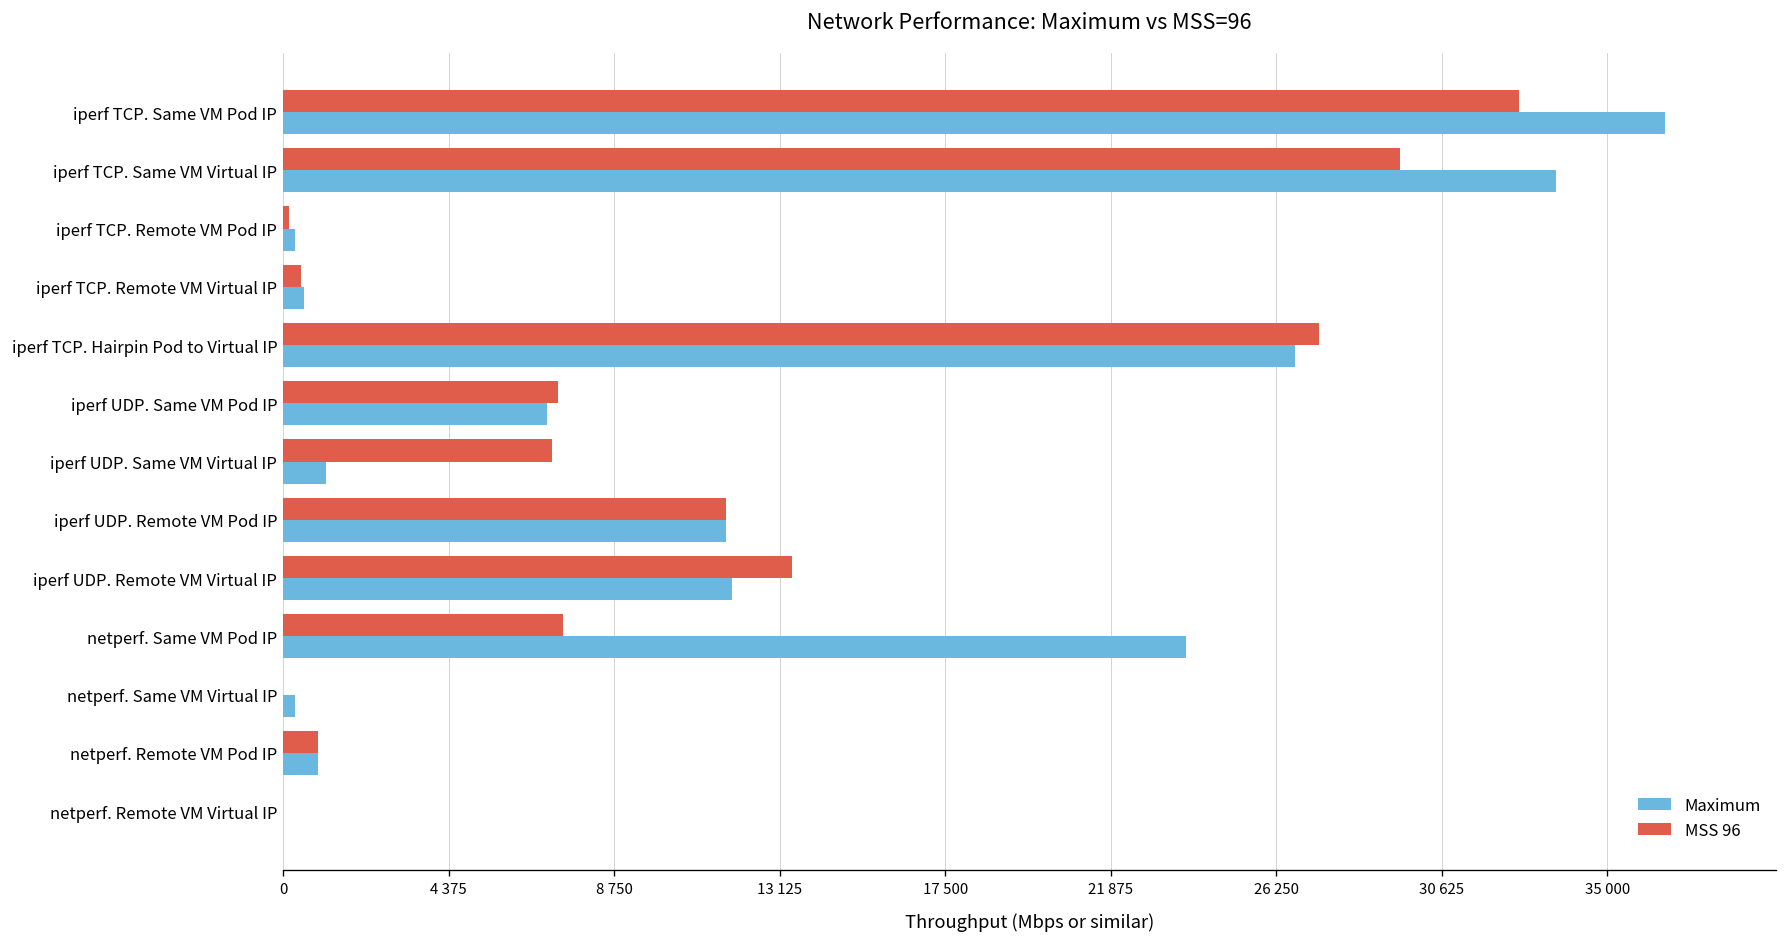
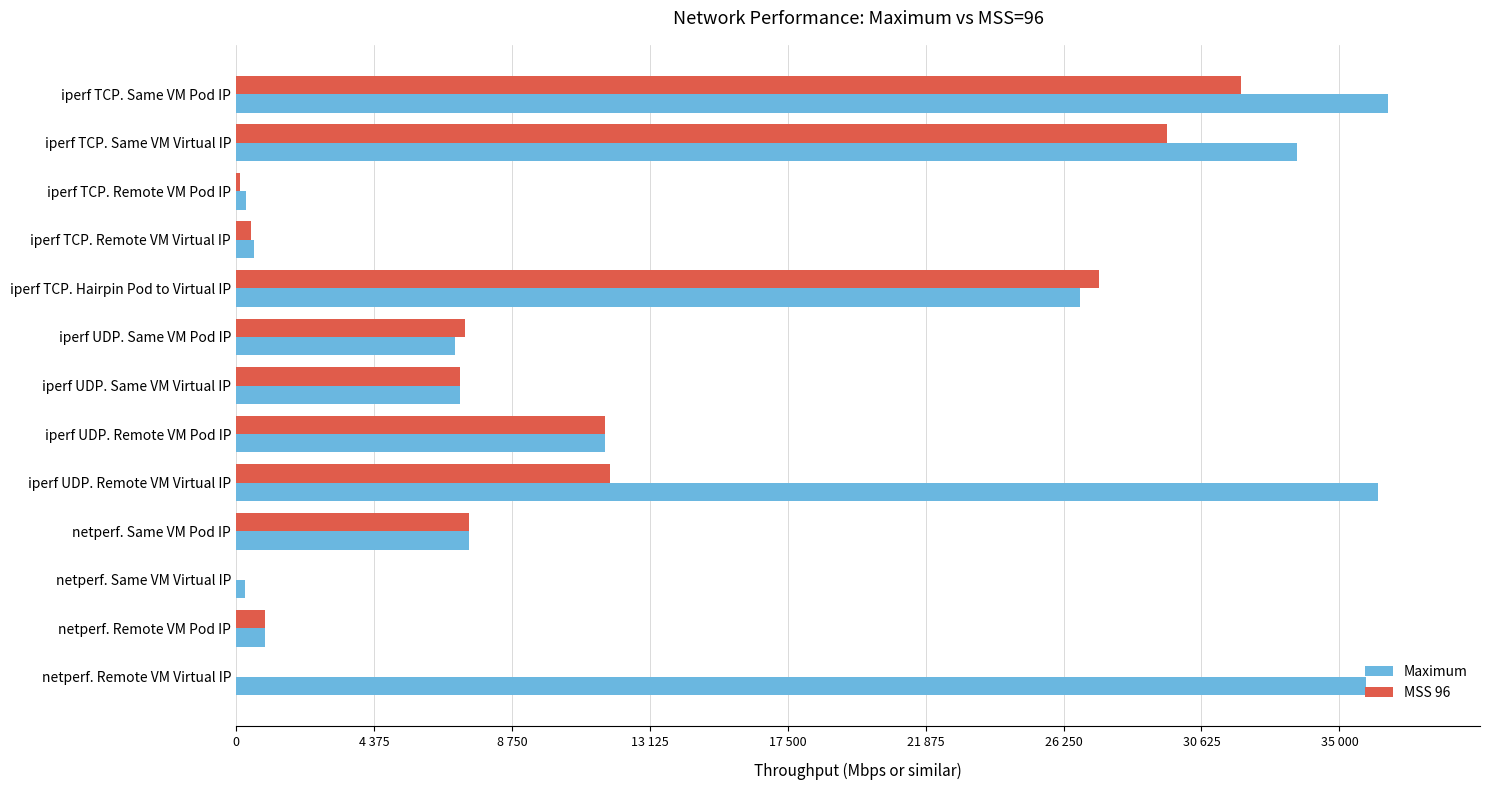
MSS 96, iperf TCP. Same VM Pod IP: 32700 -> 31900
Maximum, iperf UDP. Same VM Virtual IP: 1100 -> 7100
MSS 96, iperf UDP. Remote VM Virtual IP: 13500 -> 11900
Maximum, iperf UDP. Remote VM Virtual IP: 11900 -> 36200
Maximum, netperf. Same VM Pod IP: 23900 -> 7400
Maximum, netperf. Remote VM Virtual IP: 0 -> 35900
